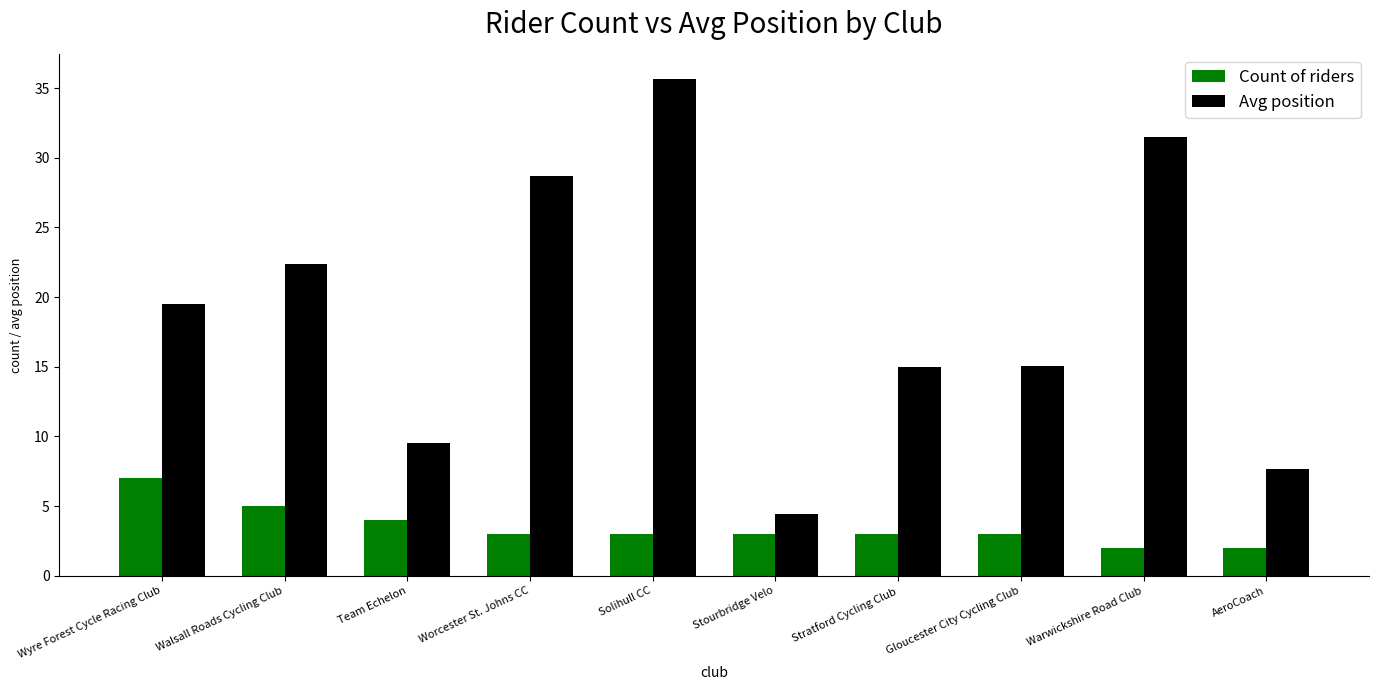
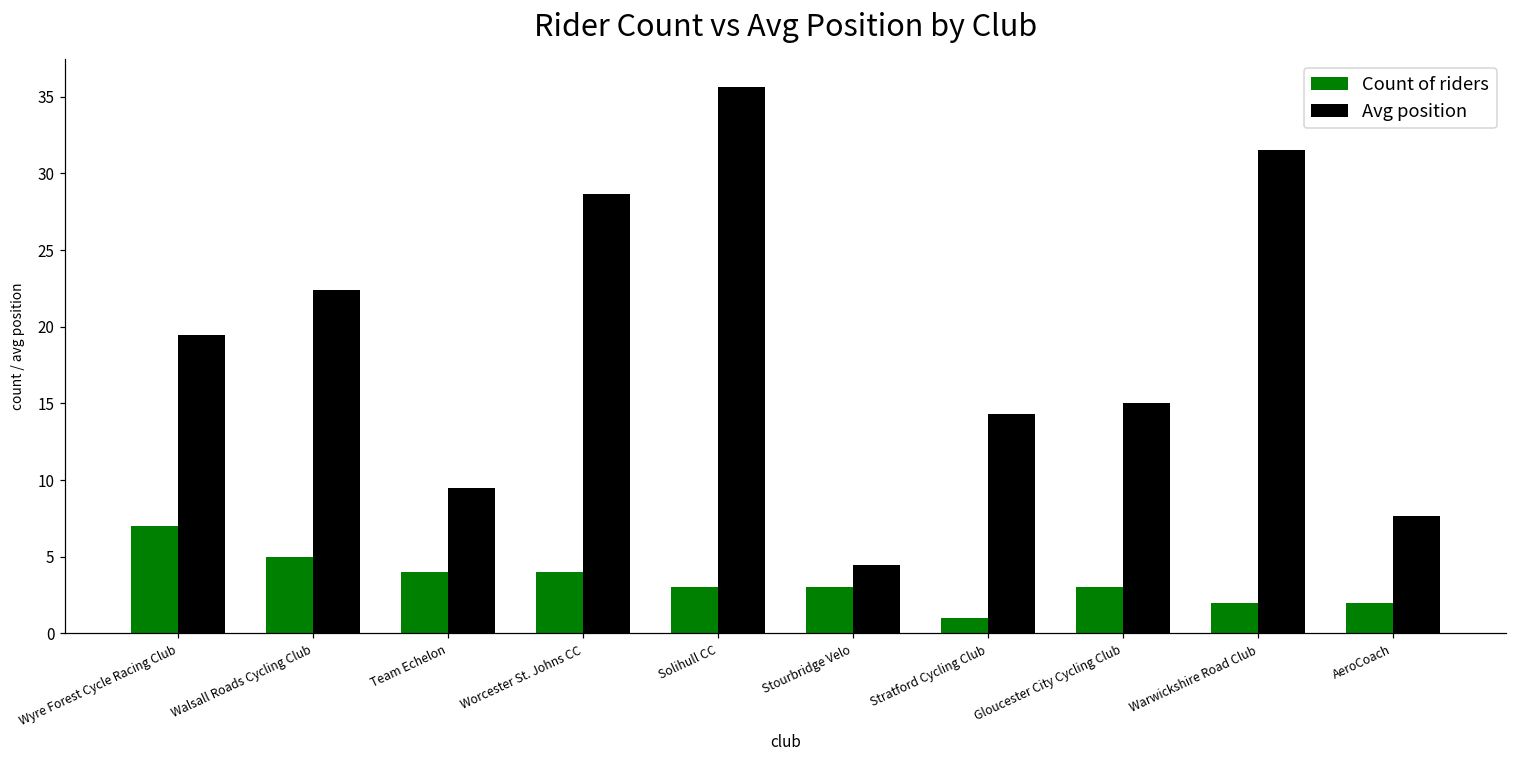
Count of riders, Worcester St. Johns CC: 3 -> 4
Count of riders, Stratford Cycling Club: 3 -> 1
Avg position, Stratford Cycling Club: 15.0 -> 14.3
